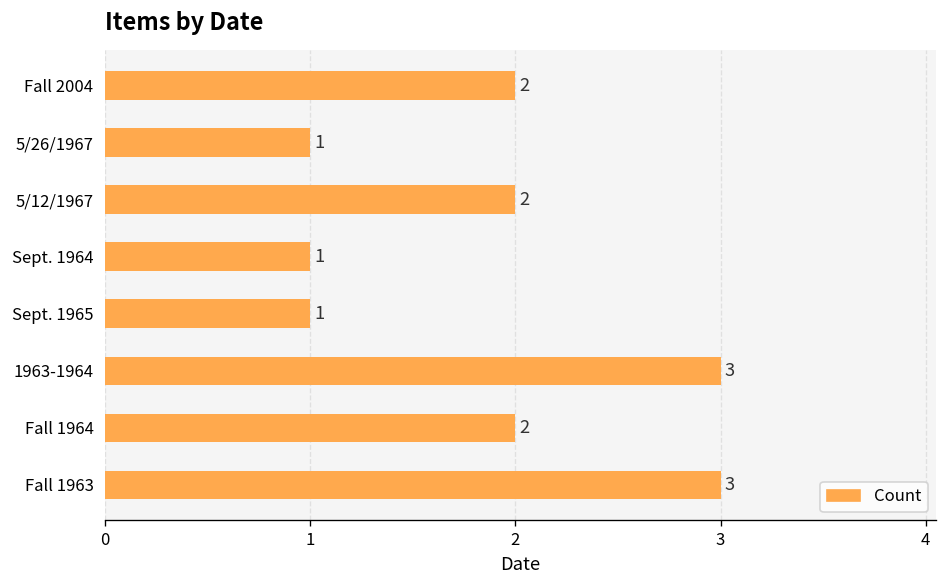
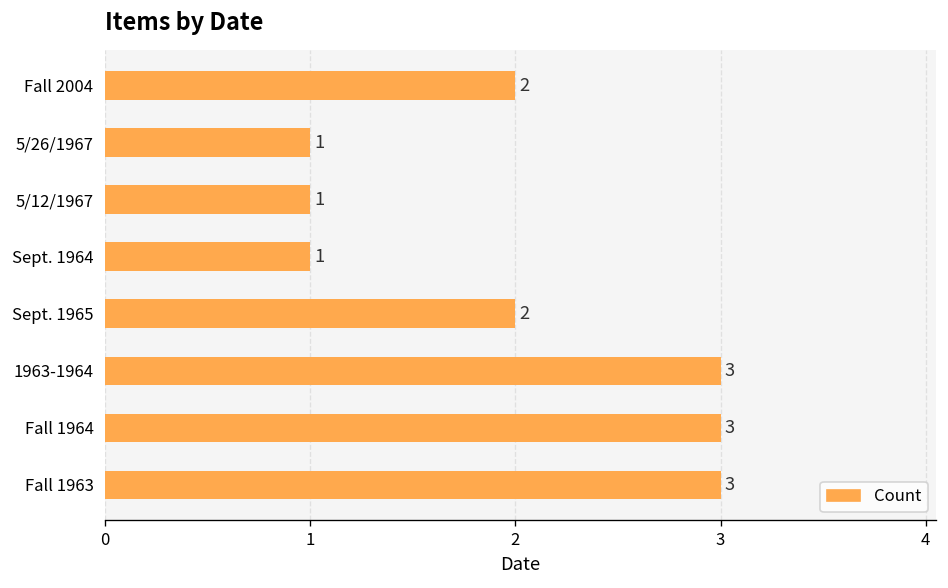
5/12/1967: 2 -> 1
Sept. 1965: 1 -> 2
Fall 1964: 2 -> 3
